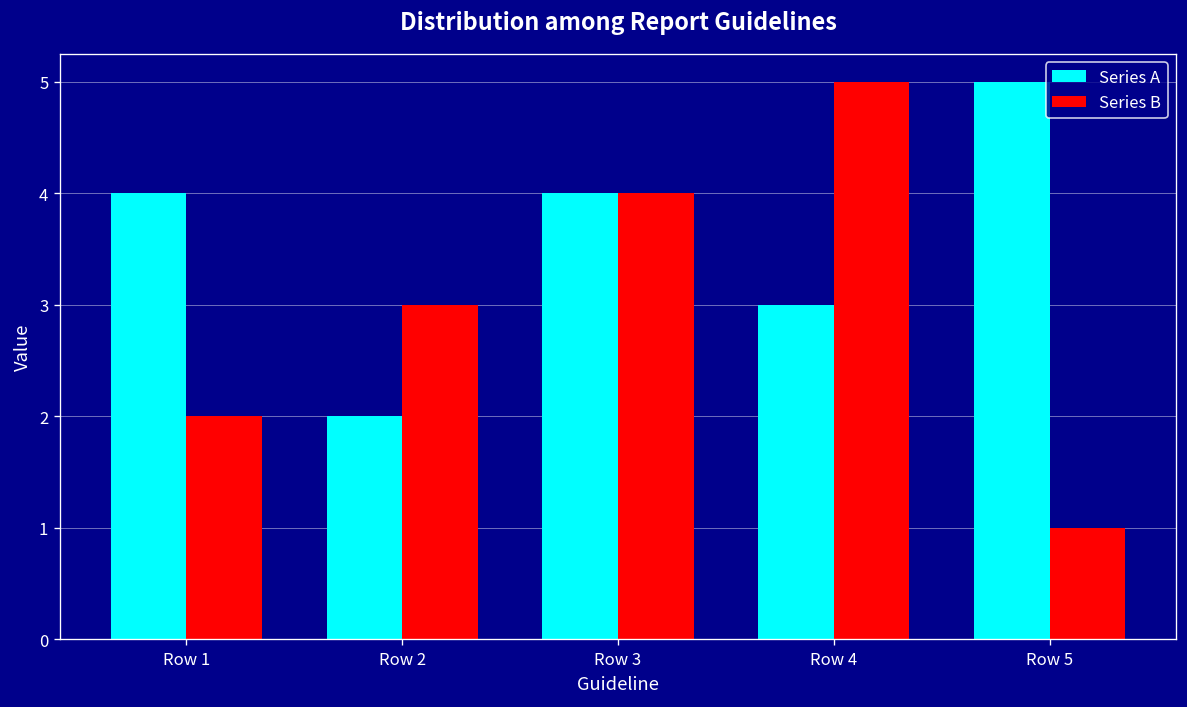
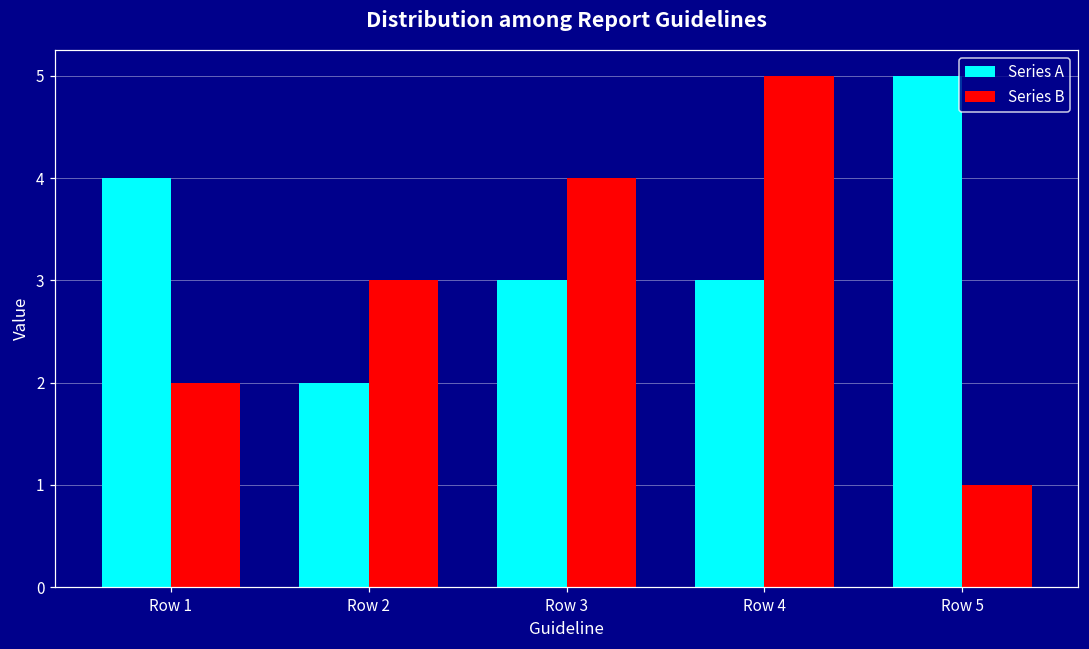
Series A, Row 3: 4 -> 3
